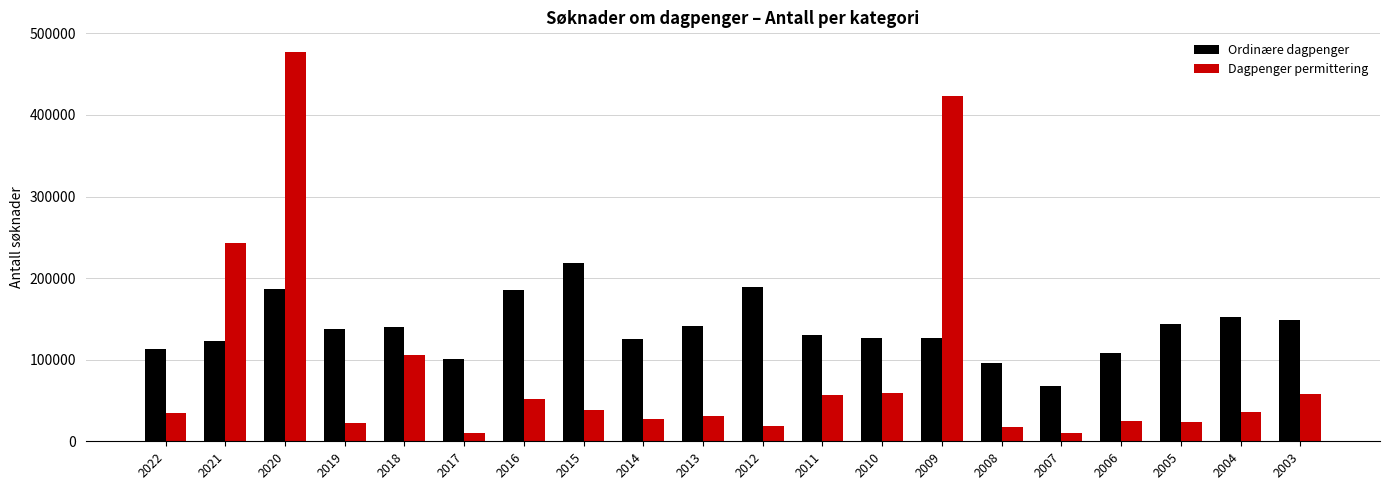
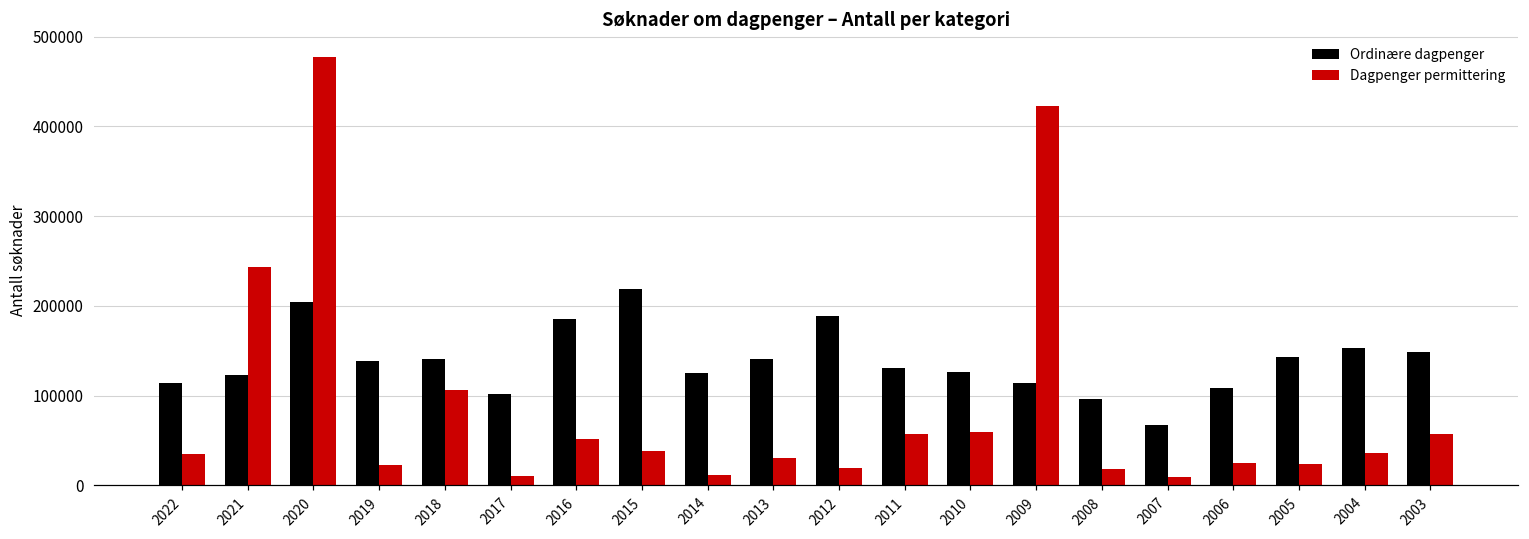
Ordinære dagpenger, 2020: 190000 -> 200000
Dagpenger permittering, 2014: 30000 -> 10000
Ordinære dagpenger, 2009: 130000 -> 110000
